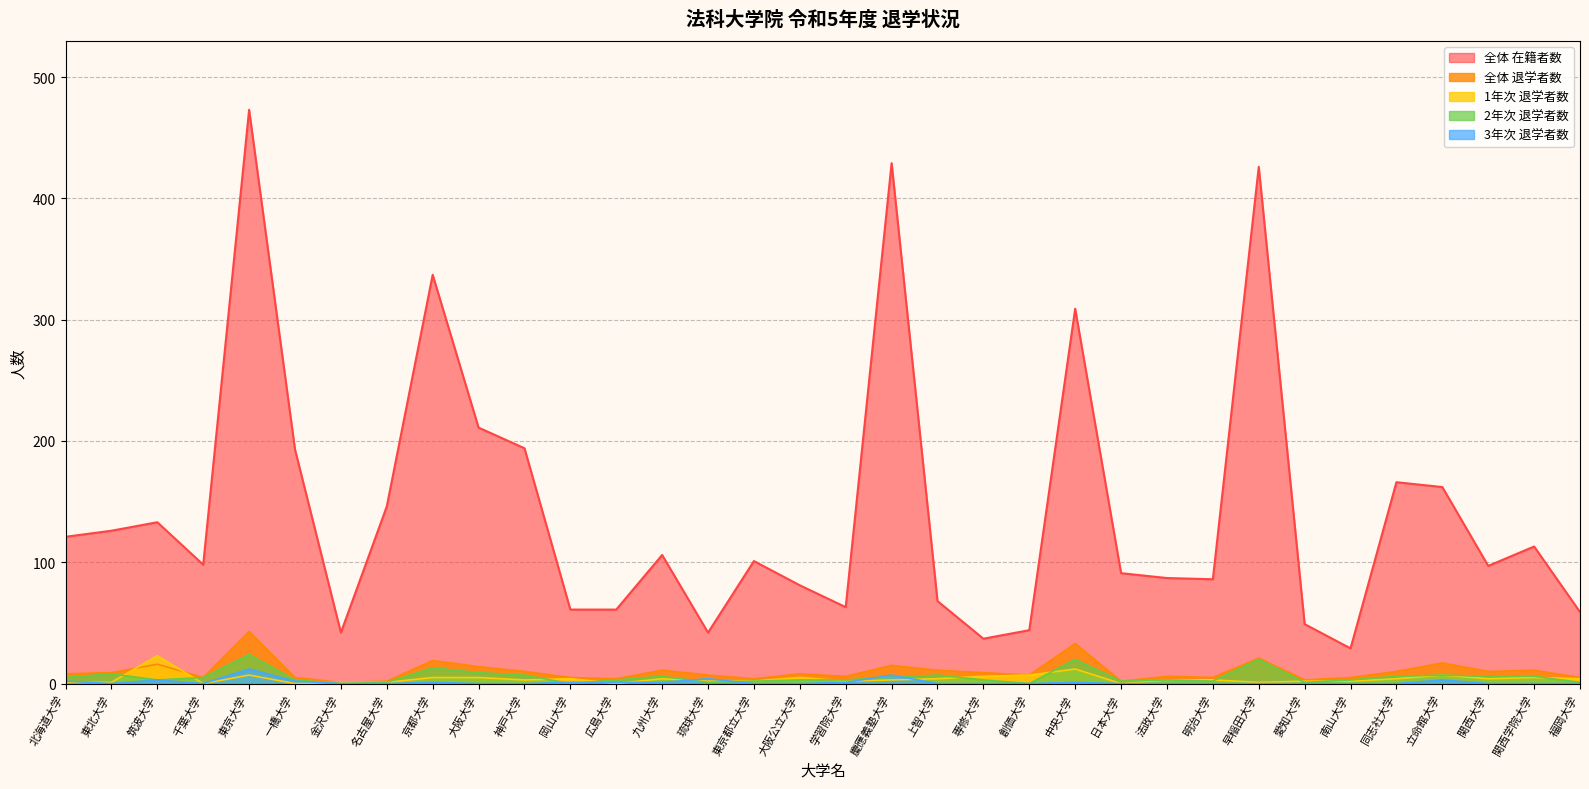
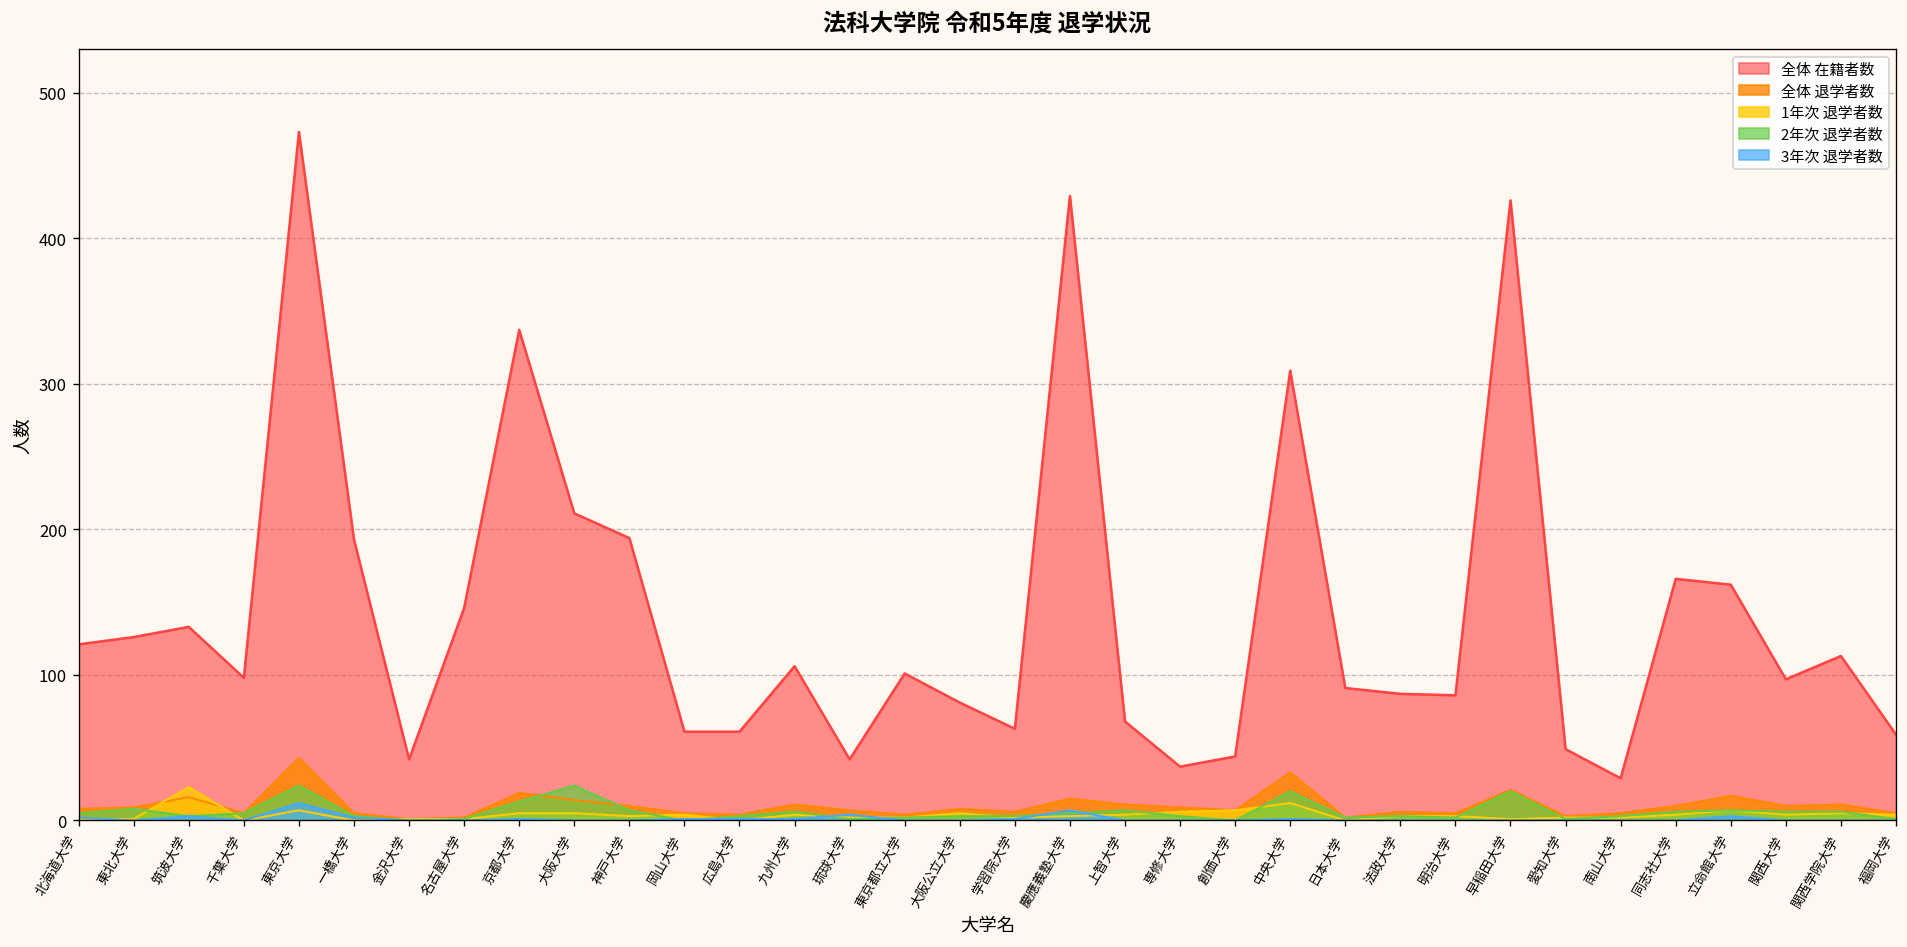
2年次 退学者数, 大阪大学: 9 -> 24
